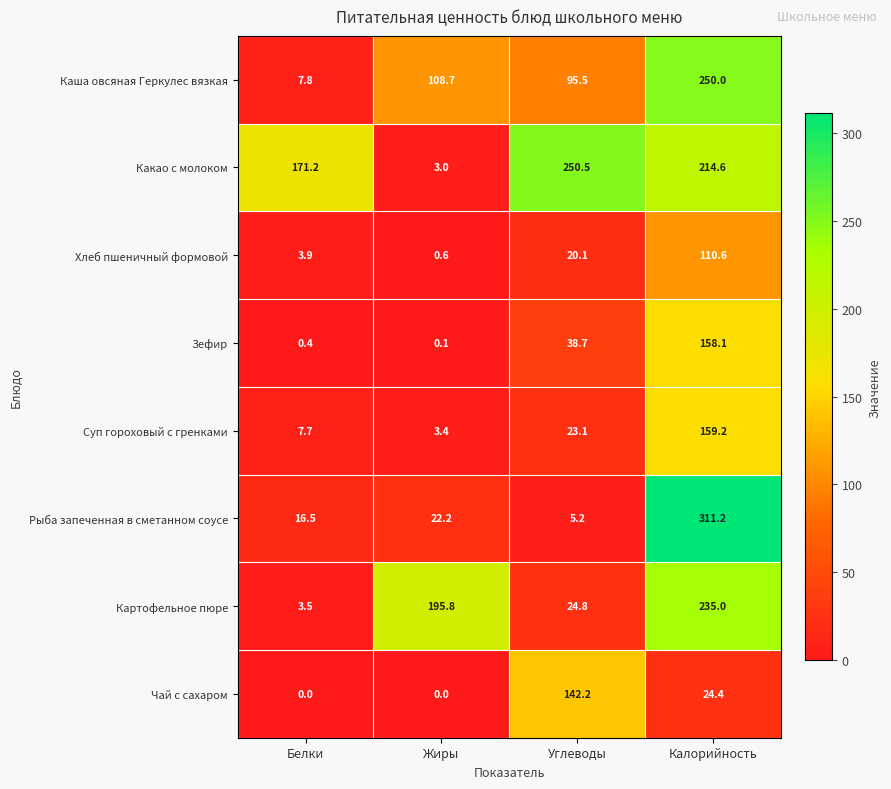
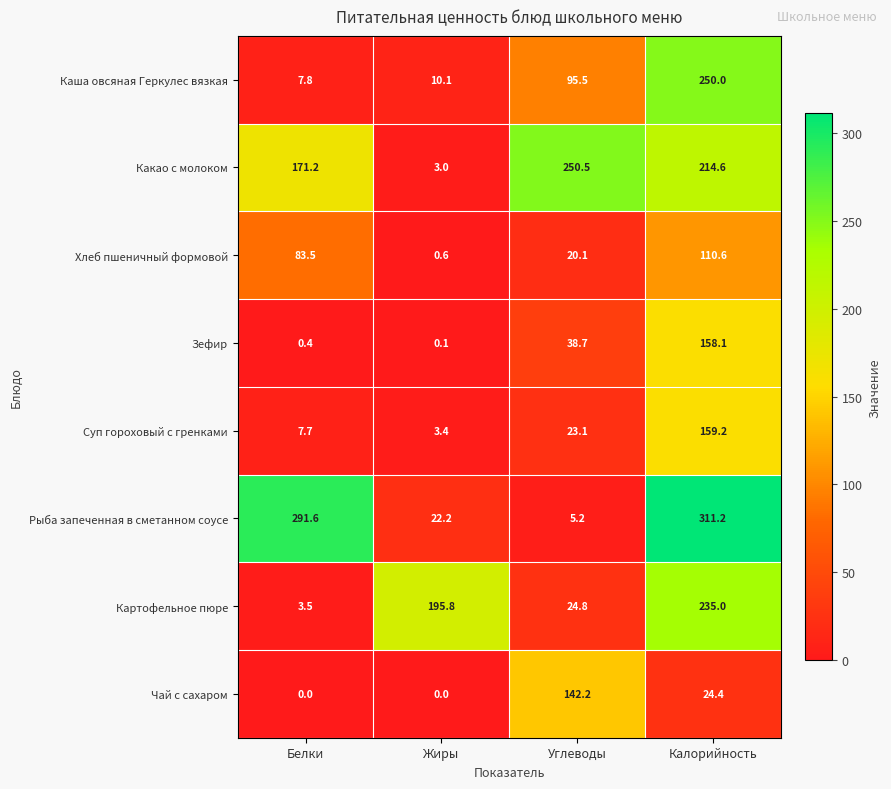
Каша овсяная Геркулес вязкая, Жиры: 108.7 -> 10.1
Хлеб пшеничный формовой, Белки: 3.9 -> 83.5
Рыба запеченная в сметанном соусе, Белки: 16.5 -> 291.6
